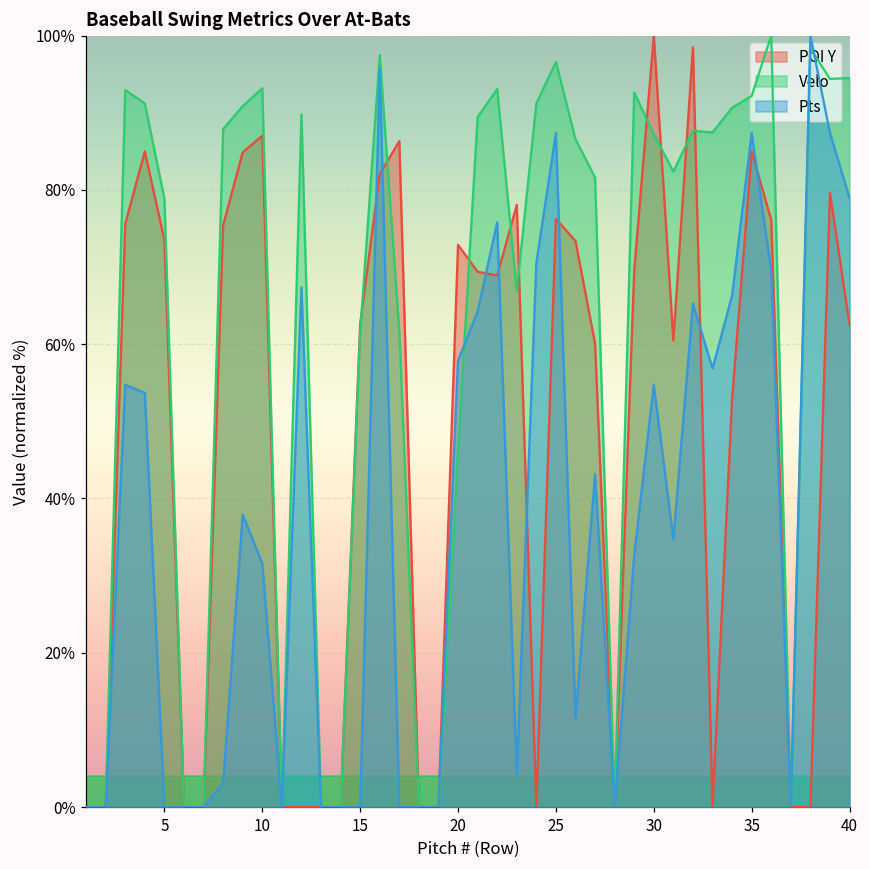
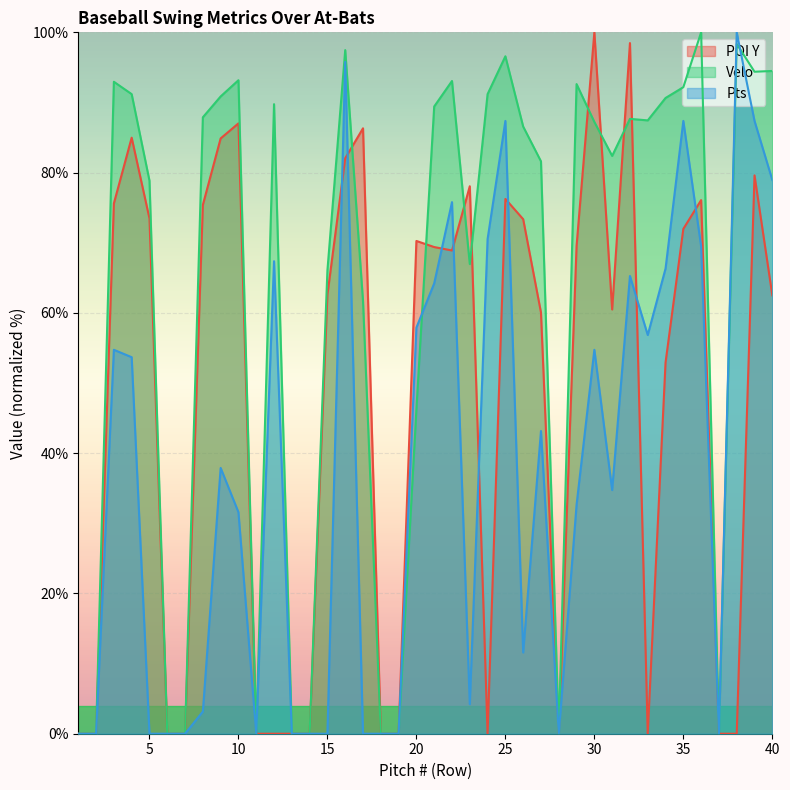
Velo, 15: 61% -> 66%
POI Y, 20: 73% -> 70%
POI Y, 35: 85% -> 72%
